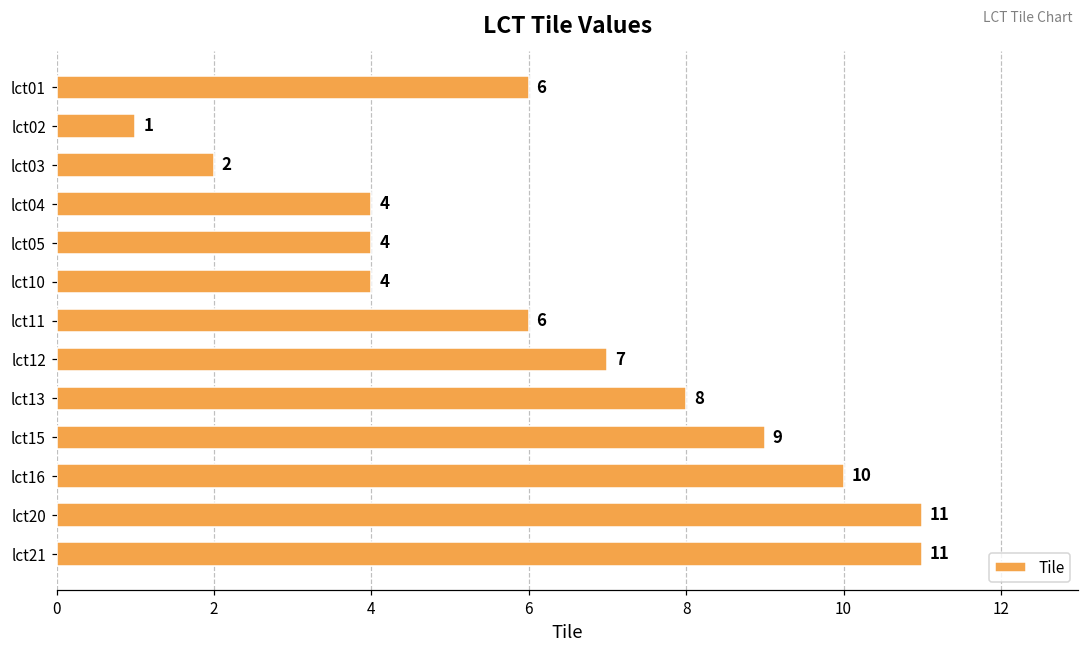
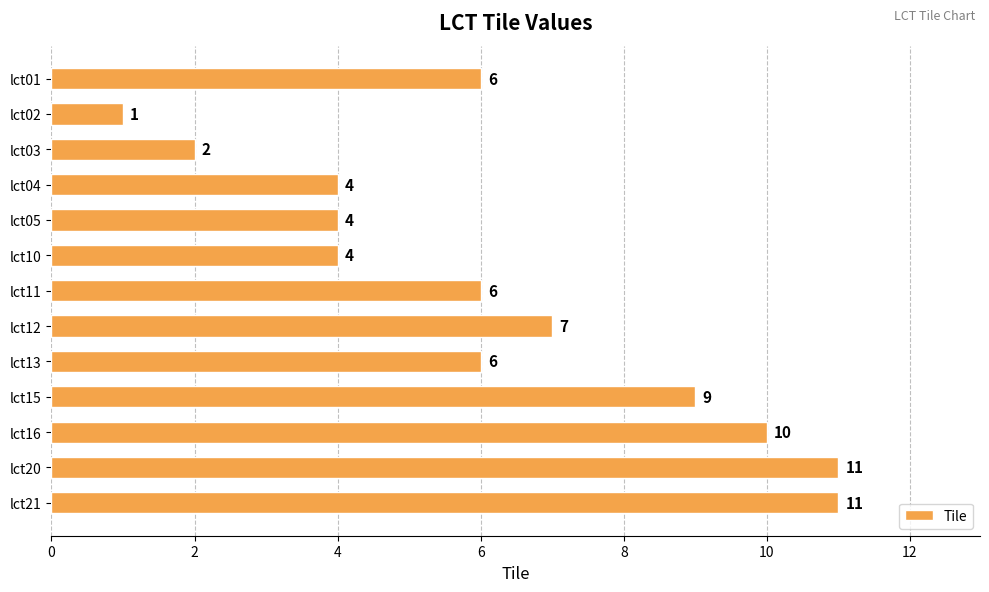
lct13: 8 -> 6
